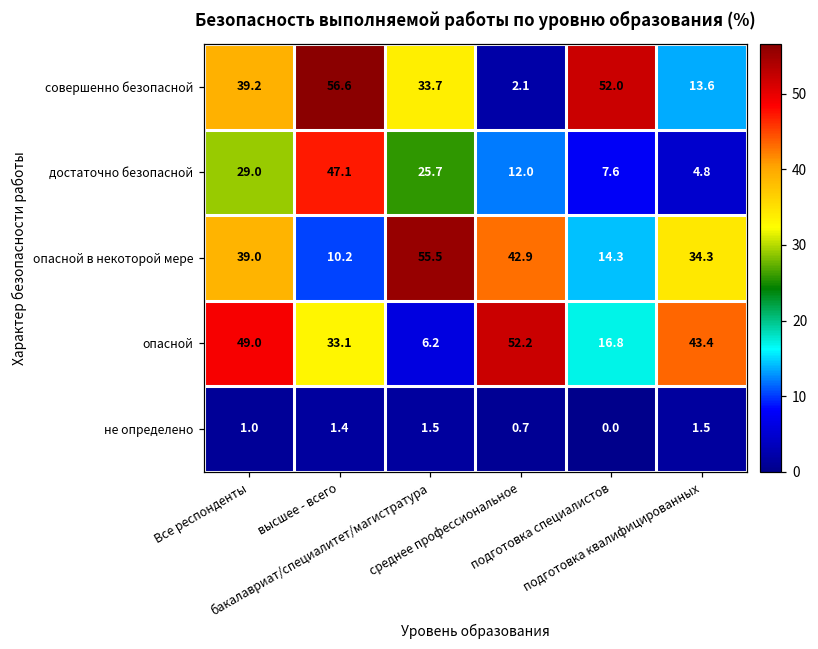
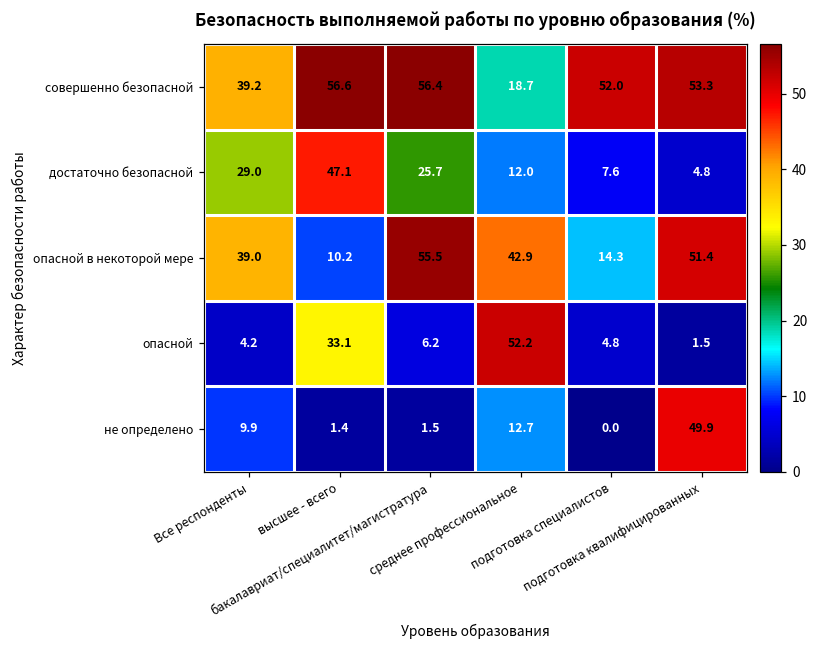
совершенно безопасной, бакалавриат/специалитет/магистратура: 33.7 -> 56.4
совершенно безопасной, среднее профессиональное: 2.1 -> 18.7
совершенно безопасной, подготовка квалифицированных: 13.6 -> 53.3
опасной в некоторой мере, подготовка квалифицированных: 34.3 -> 51.4
опасной, Все респонденты: 49.0 -> 4.2
опасной, подготовка специалистов: 16.8 -> 4.8
опасной, подготовка квалифицированных: 43.4 -> 1.5
не определено, Все респонденты: 1.0 -> 9.9
не определено, среднее профессиональное: 0.7 -> 12.7
не определено, подготовка квалифицированных: 1.5 -> 49.9
